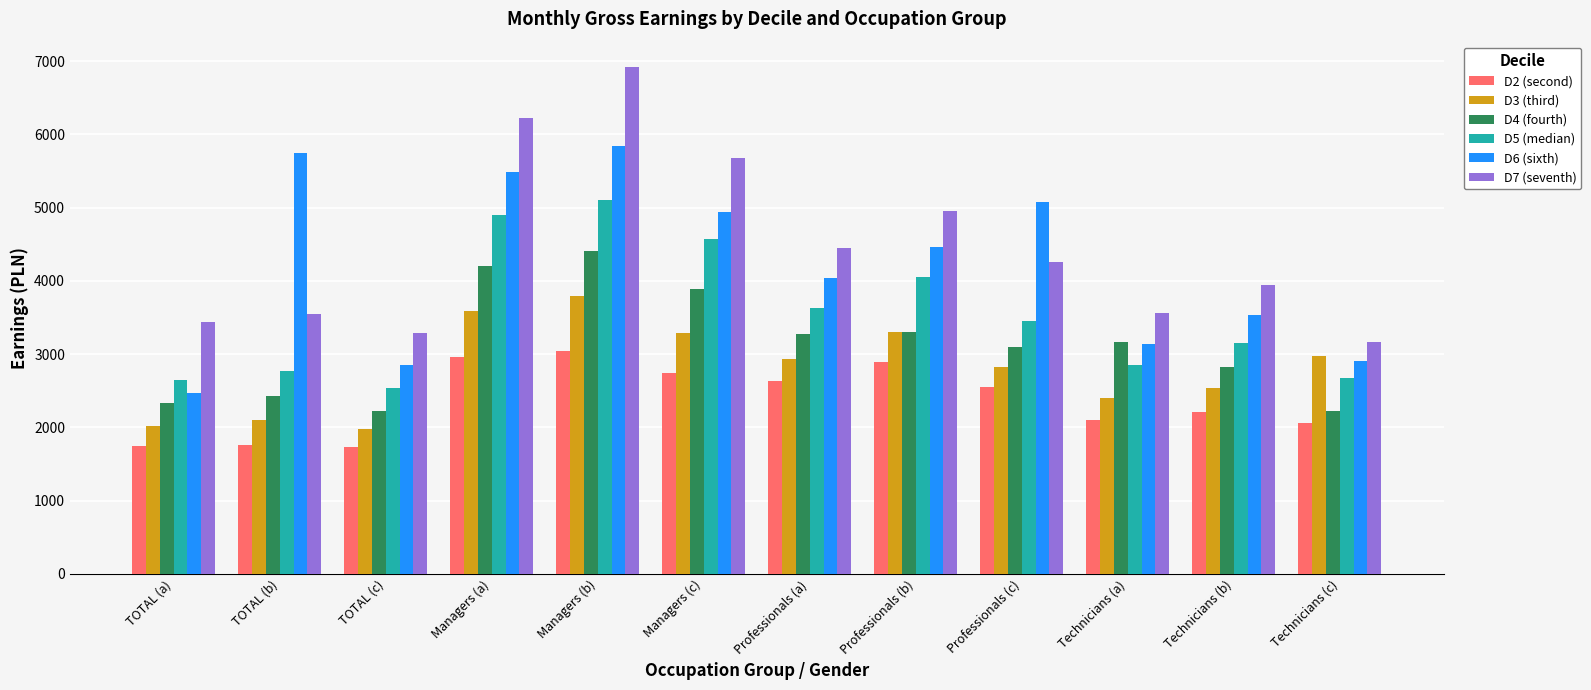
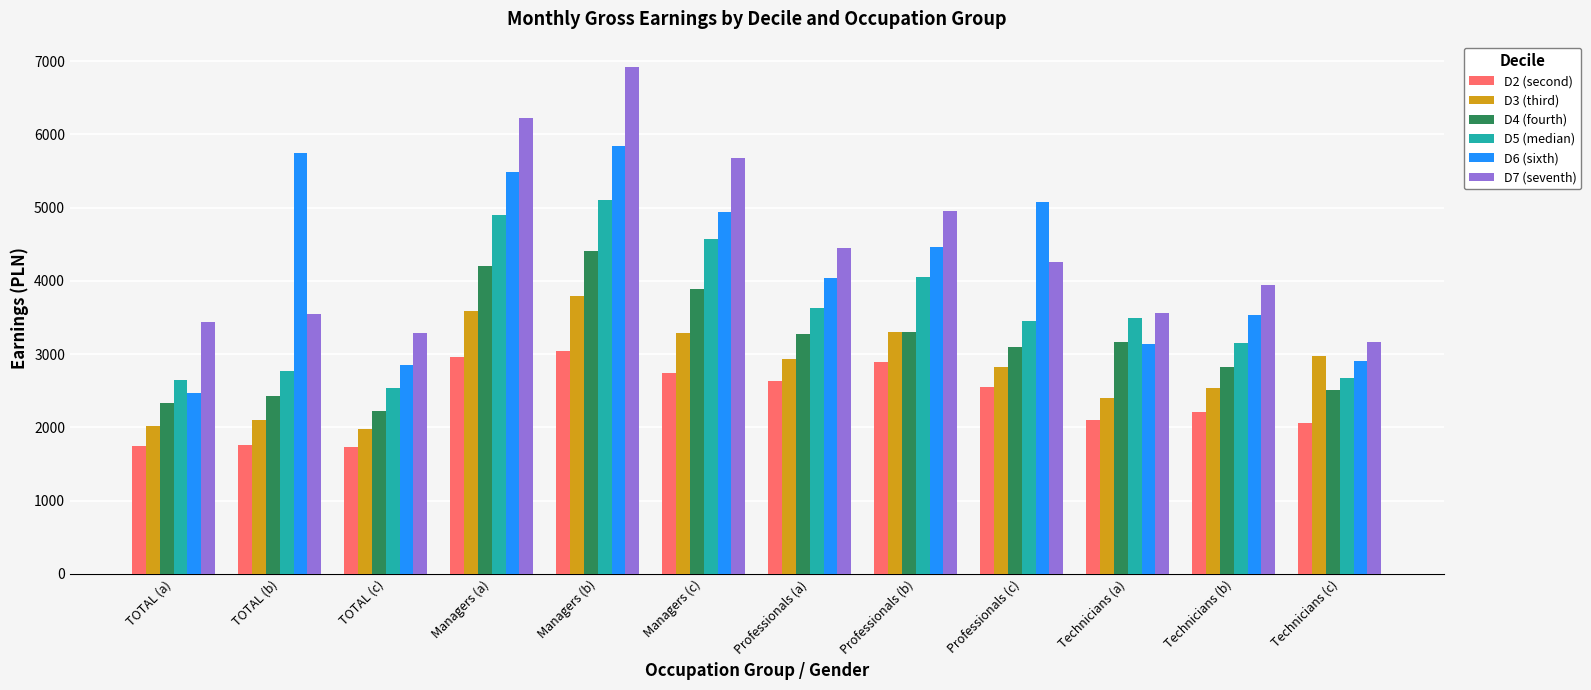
D5 (median), Technicians (a): 2900 -> 3500
D4 (fourth), Technicians (c): 2200 -> 2500
